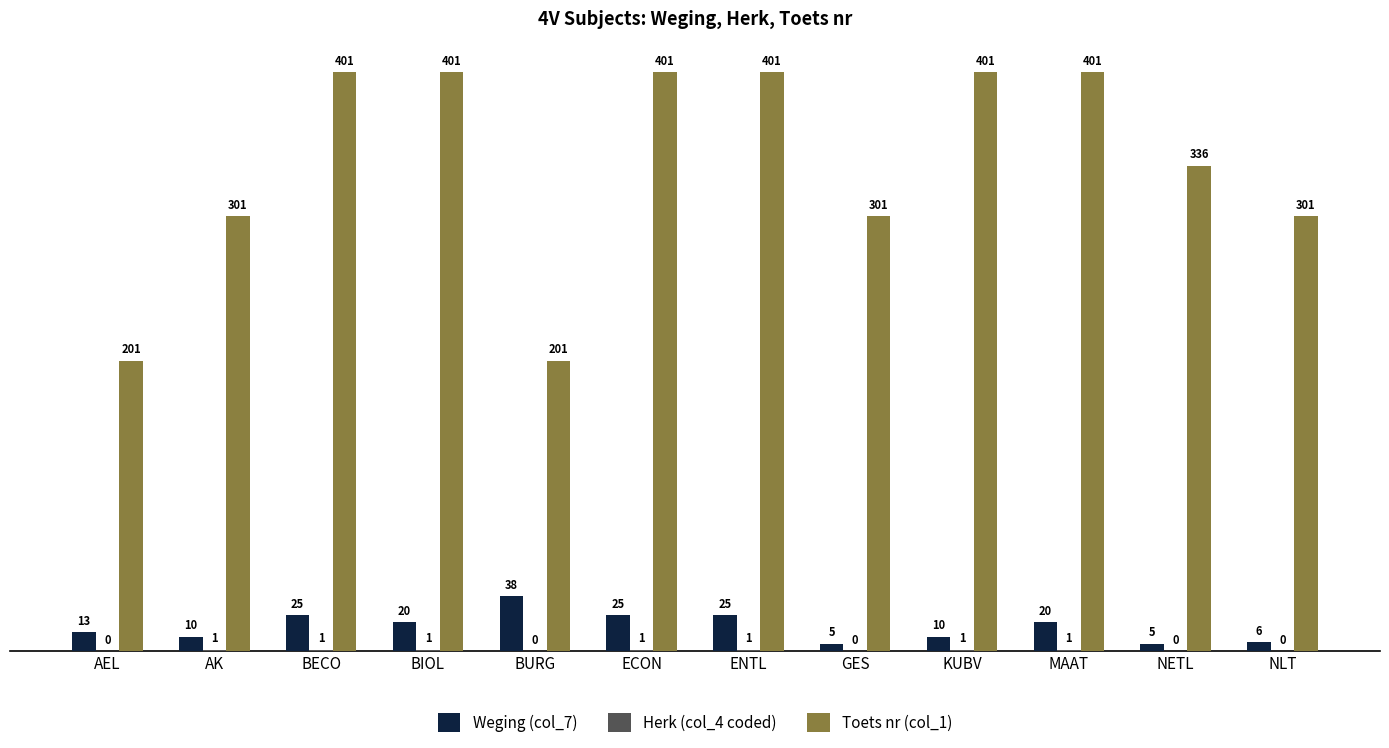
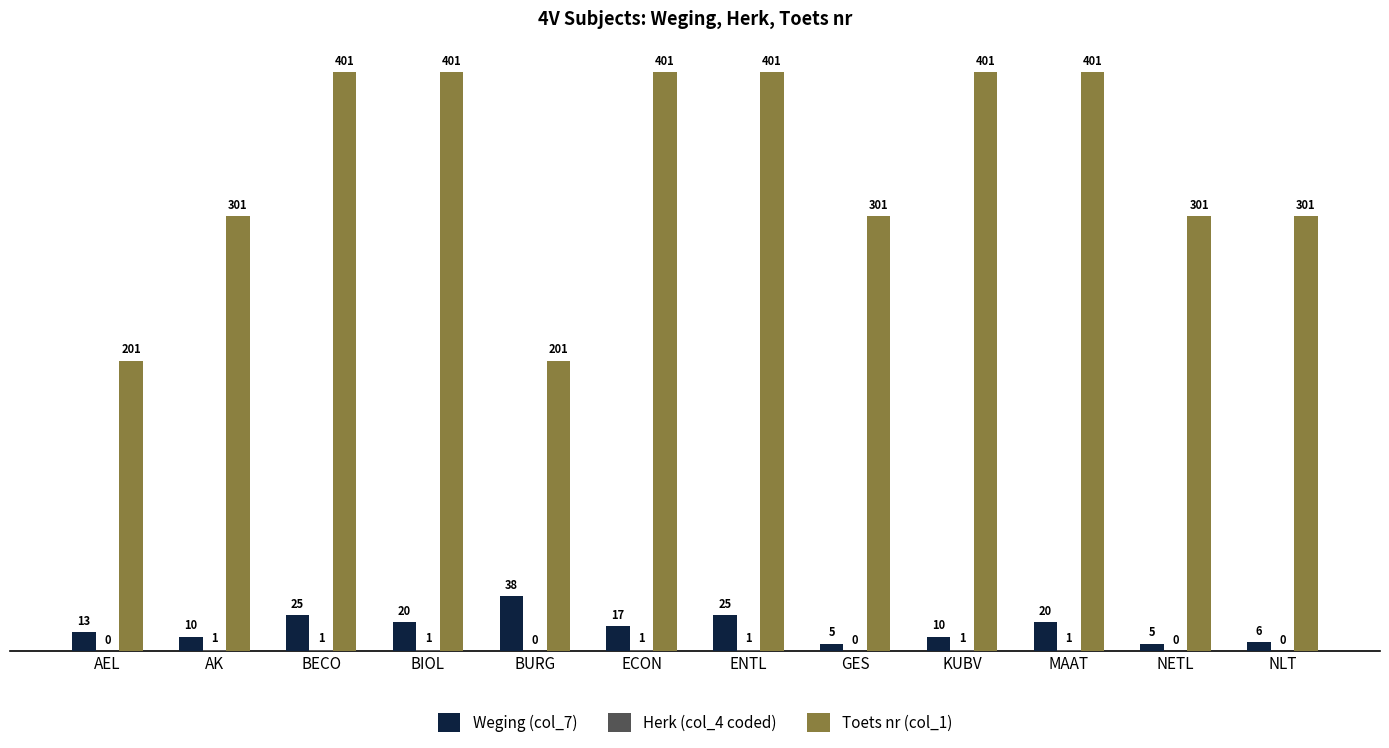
Weging (col_7), ECON: 25 -> 17
Toets nr (col_1), NETL: 336 -> 301
